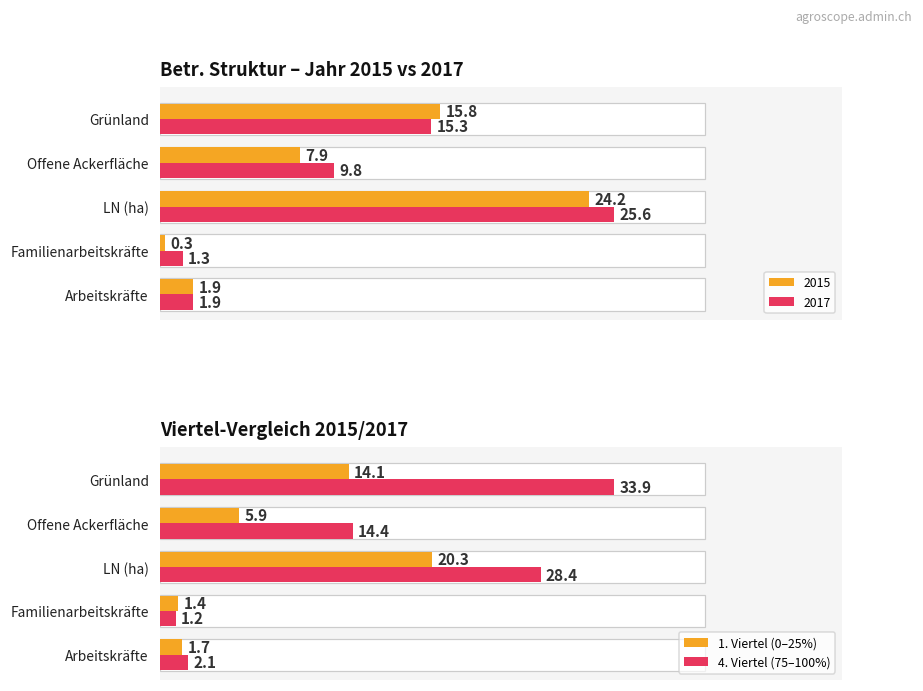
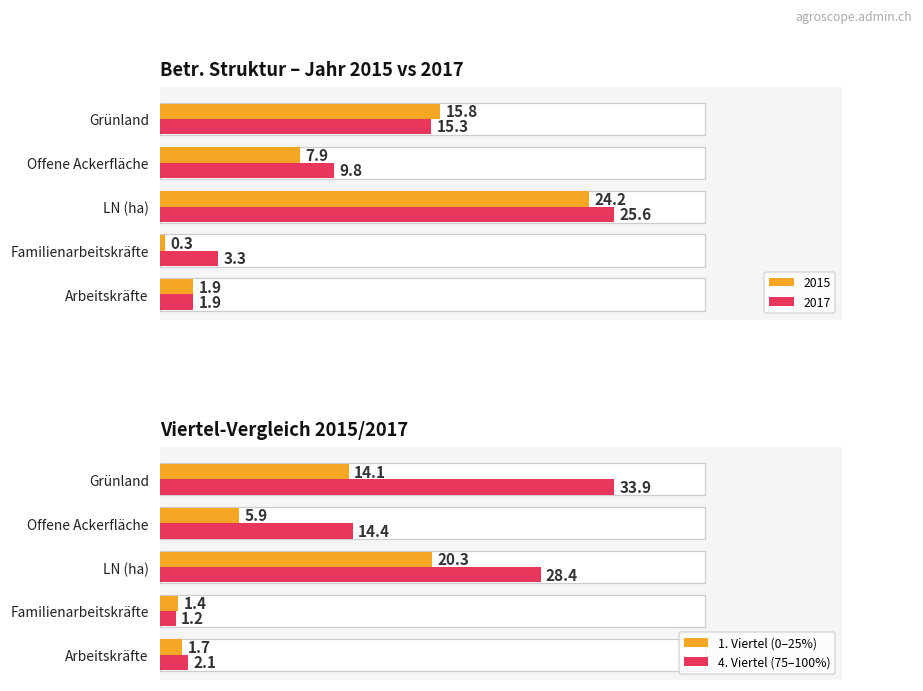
Betr. Struktur – Jahr 2015 vs 2017, 2017, Familienarbeitskräfte: 1.3 -> 3.3
